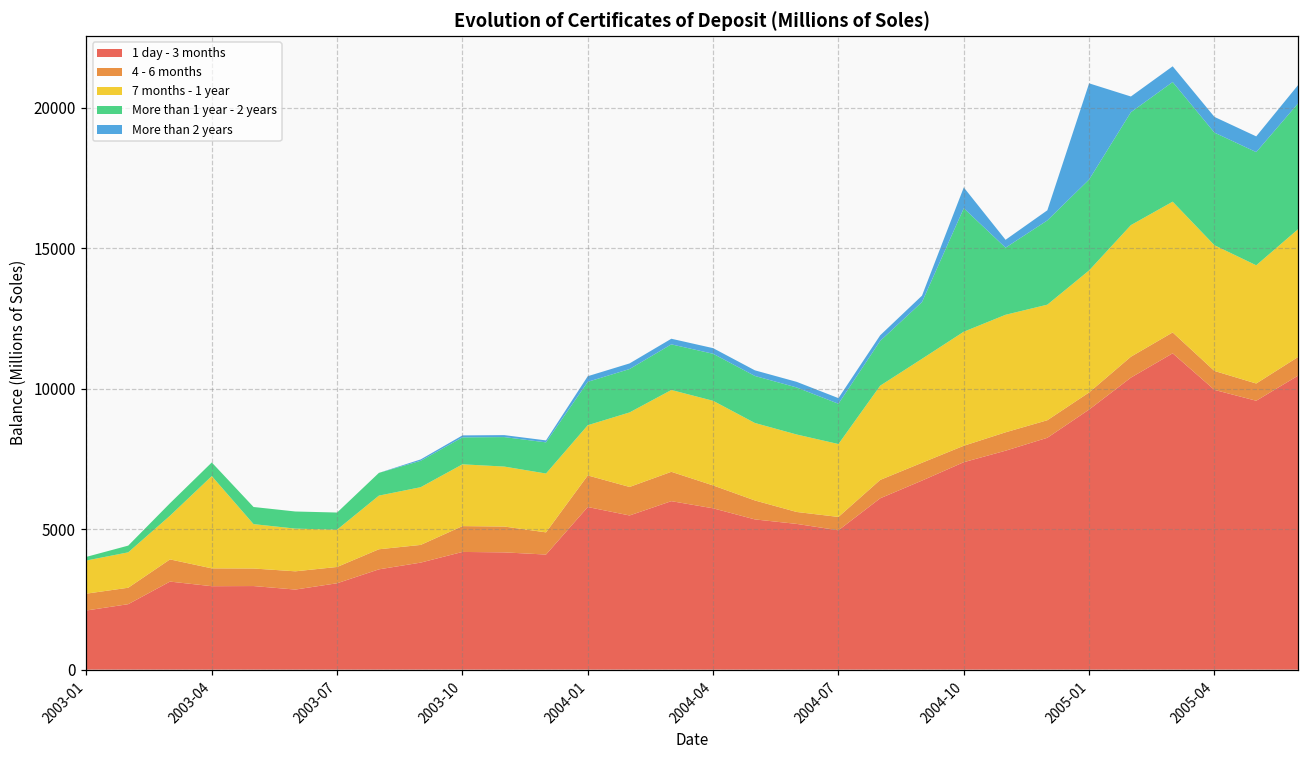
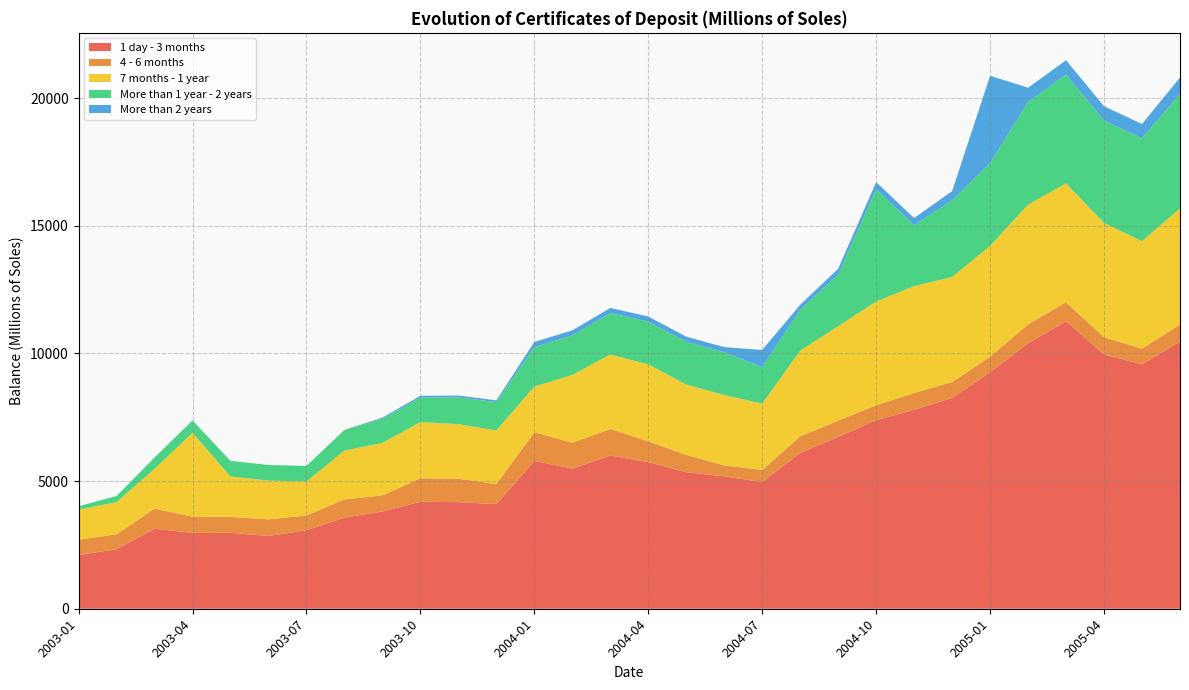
More than 2 years, 2004-07: 200 -> 700
More than 2 years, 2004-10: 700 -> 300
